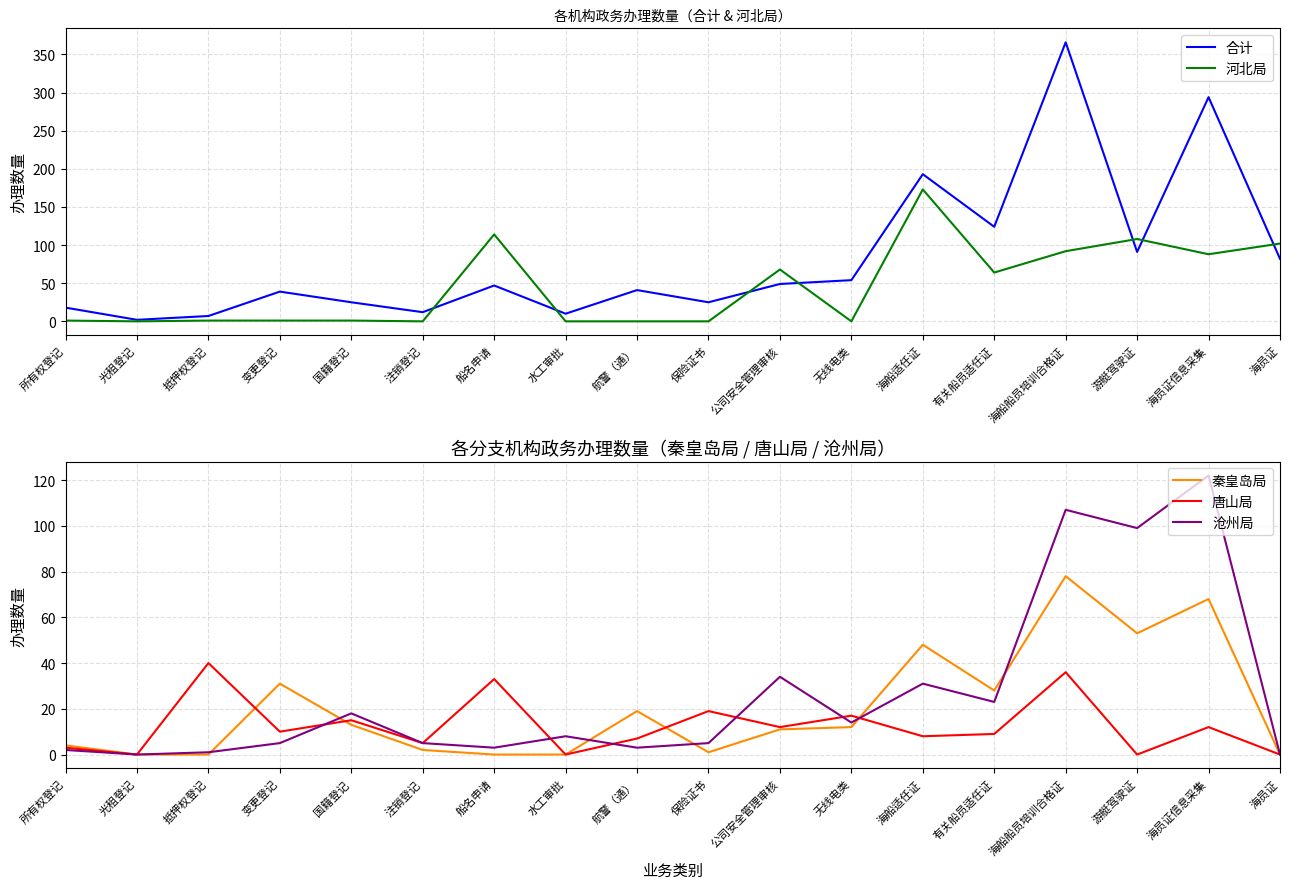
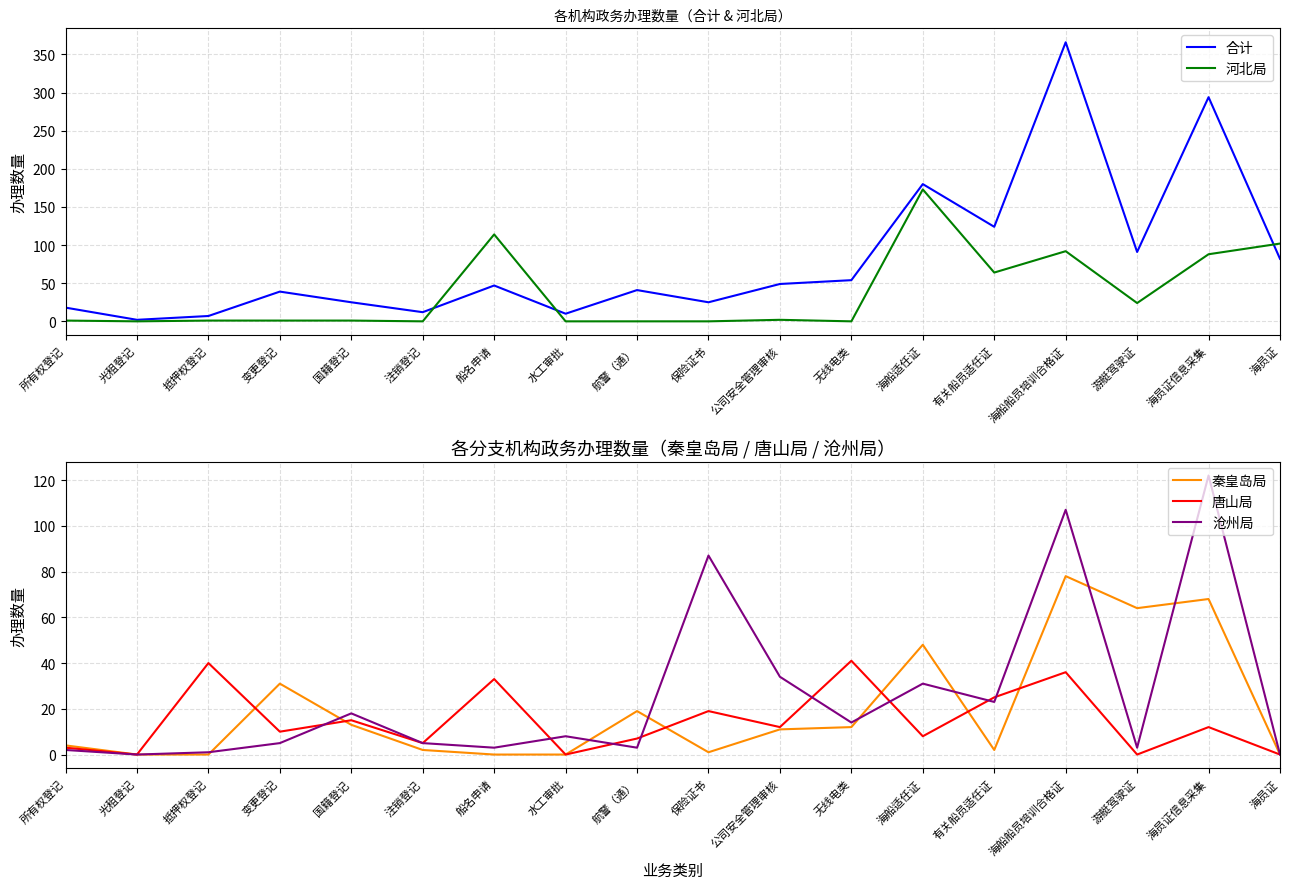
各机构政务办理数量（合计 & 河北局）, 河北局, 公司安全管理审核: 70 -> 0
各机构政务办理数量（合计 & 河北局）, 合计, 海船适任证: 190 -> 180
各机构政务办理数量（合计 & 河北局）, 河北局, 游艇驾驶证: 110 -> 20
各分支机构政务办理数量（秦皇岛局 / 唐山局 / 沧州局）, 沧州局, 保险证书: 5 -> 87
各分支机构政务办理数量（秦皇岛局 / 唐山局 / 沧州局）, 唐山局, 无线电类: 17 -> 41
各分支机构政务办理数量（秦皇岛局 / 唐山局 / 沧州局）, 秦皇岛局, 有关船员适任证: 28 -> 2
各分支机构政务办理数量（秦皇岛局 / 唐山局 / 沧州局）, 唐山局, 有关船员适任证: 9 -> 25
各分支机构政务办理数量（秦皇岛局 / 唐山局 / 沧州局）, 秦皇岛局, 游艇驾驶证: 53 -> 64
各分支机构政务办理数量（秦皇岛局 / 唐山局 / 沧州局）, 沧州局, 游艇驾驶证: 99 -> 3
